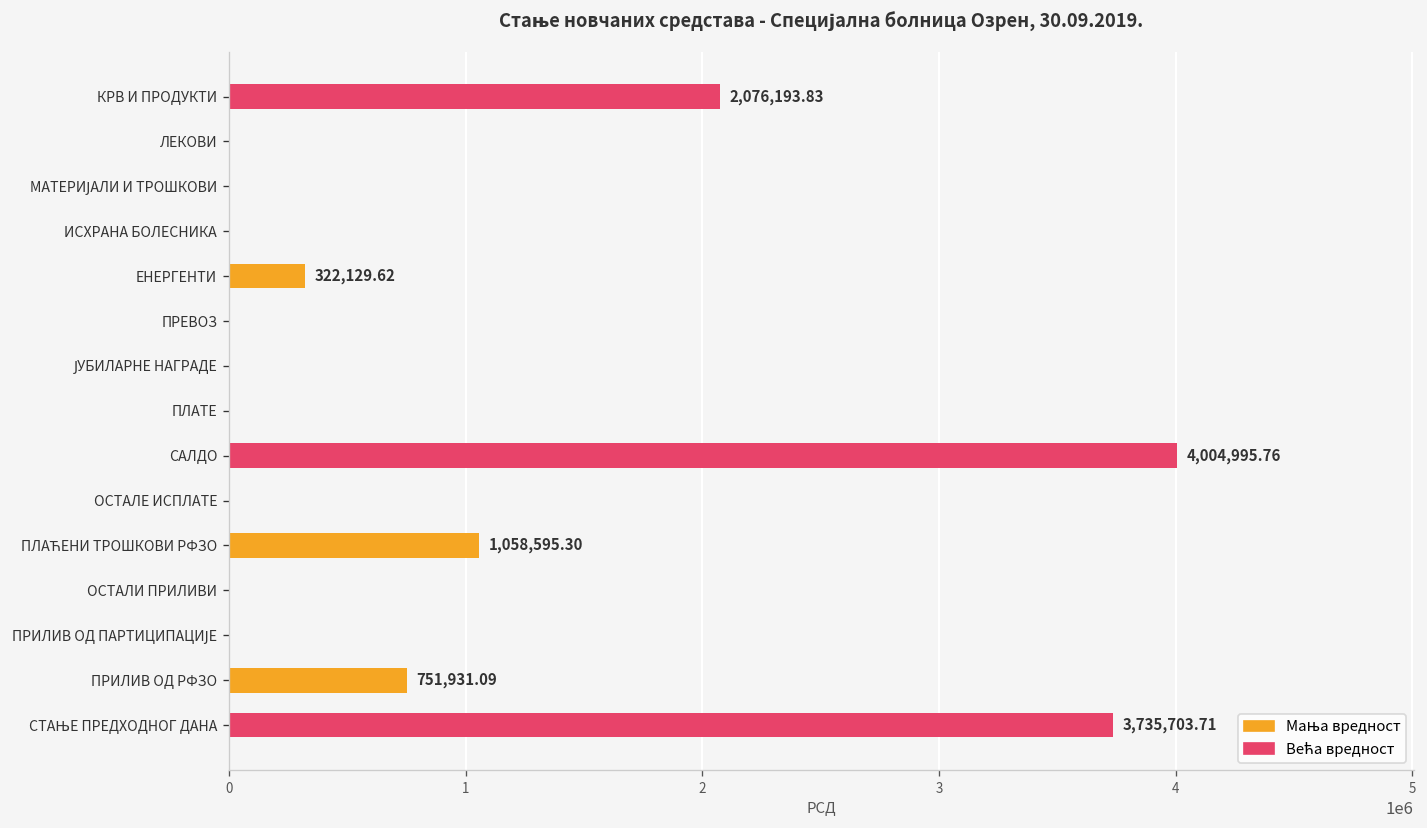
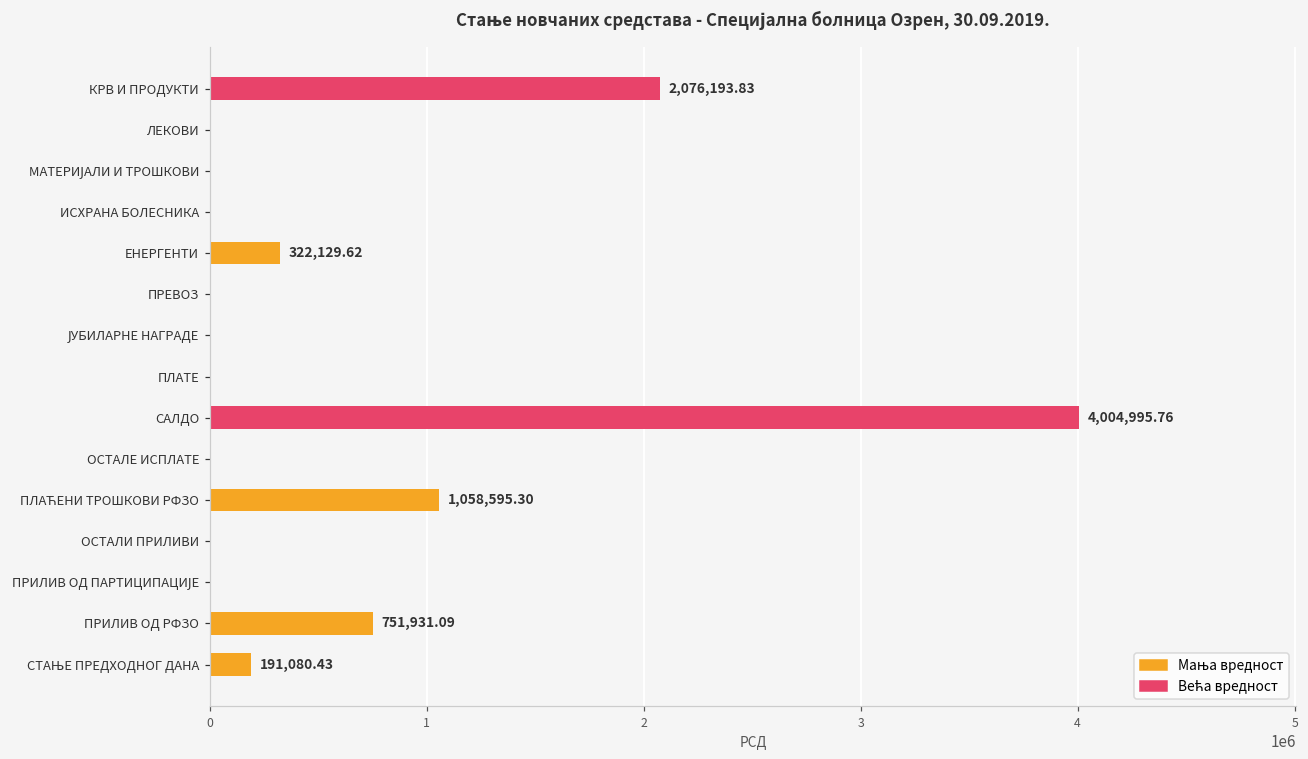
СТАЊЕ ПРЕДХОДНОГ ДАНА: 3,735,703.71 -> 191,080.43
